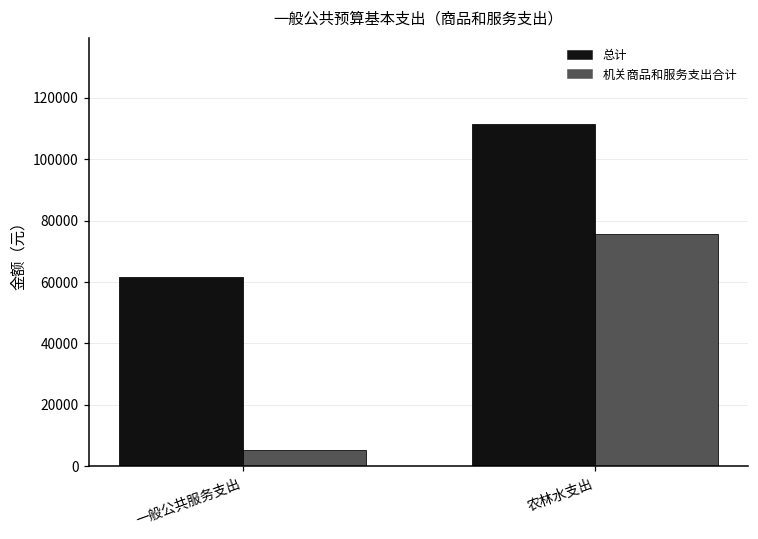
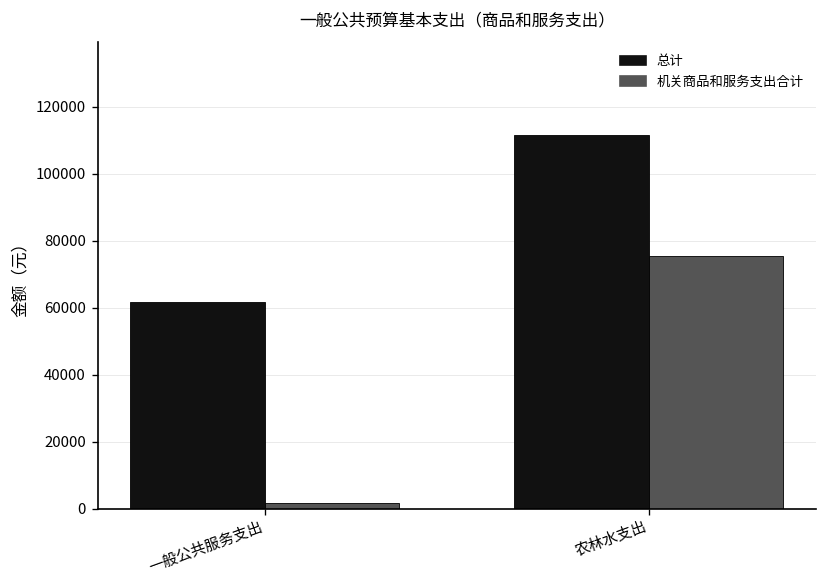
机关商品和服务支出合计, 一般公共服务支出: 5000 -> 2000
